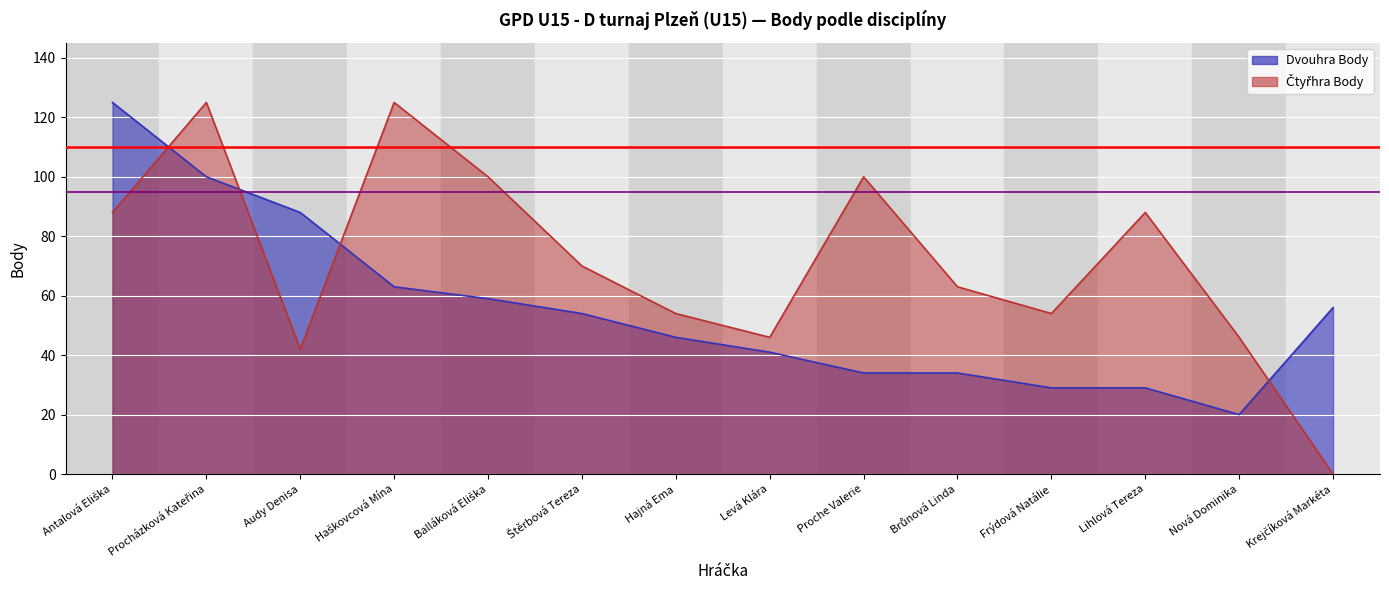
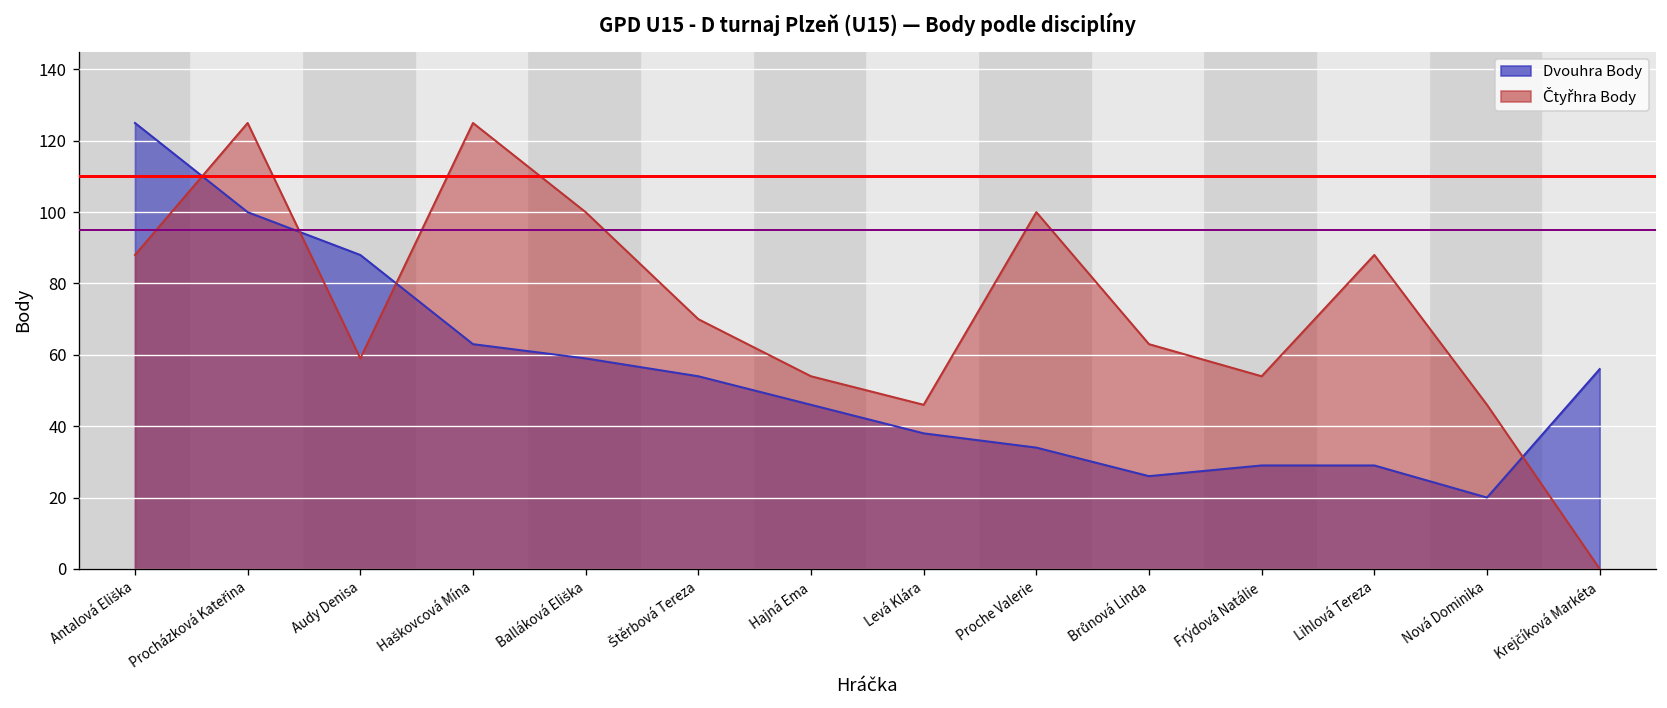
Čtyřhra Body, Audy Denisa: 42 -> 59
Dvouhra Body, Levá Klára: 41 -> 38
Dvouhra Body, Brůnová Linda: 34 -> 26
